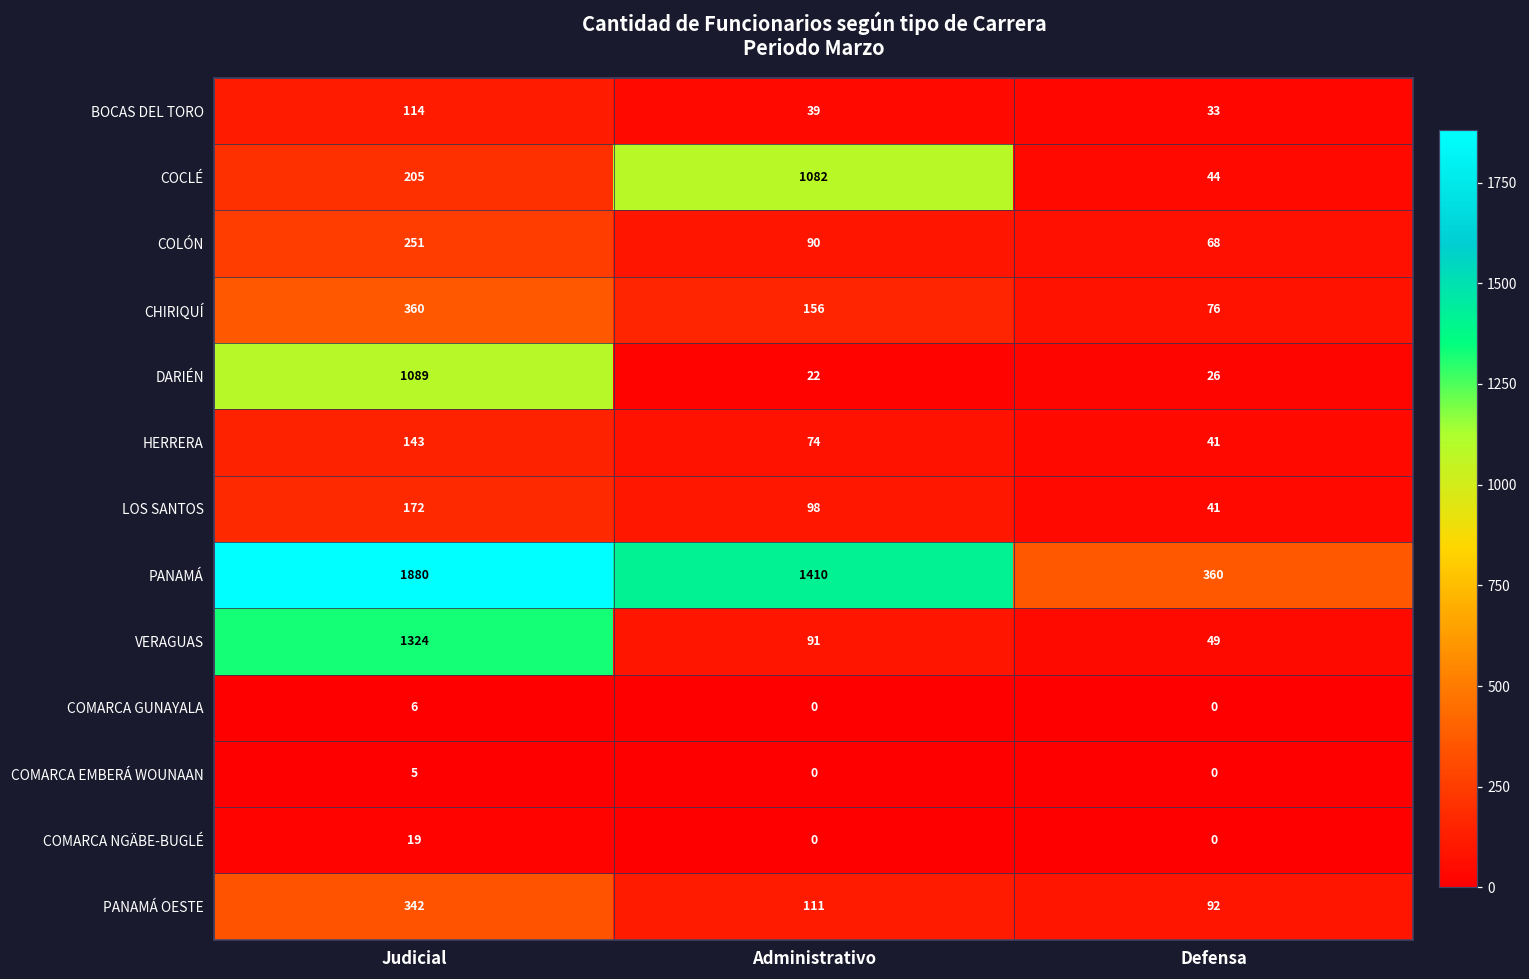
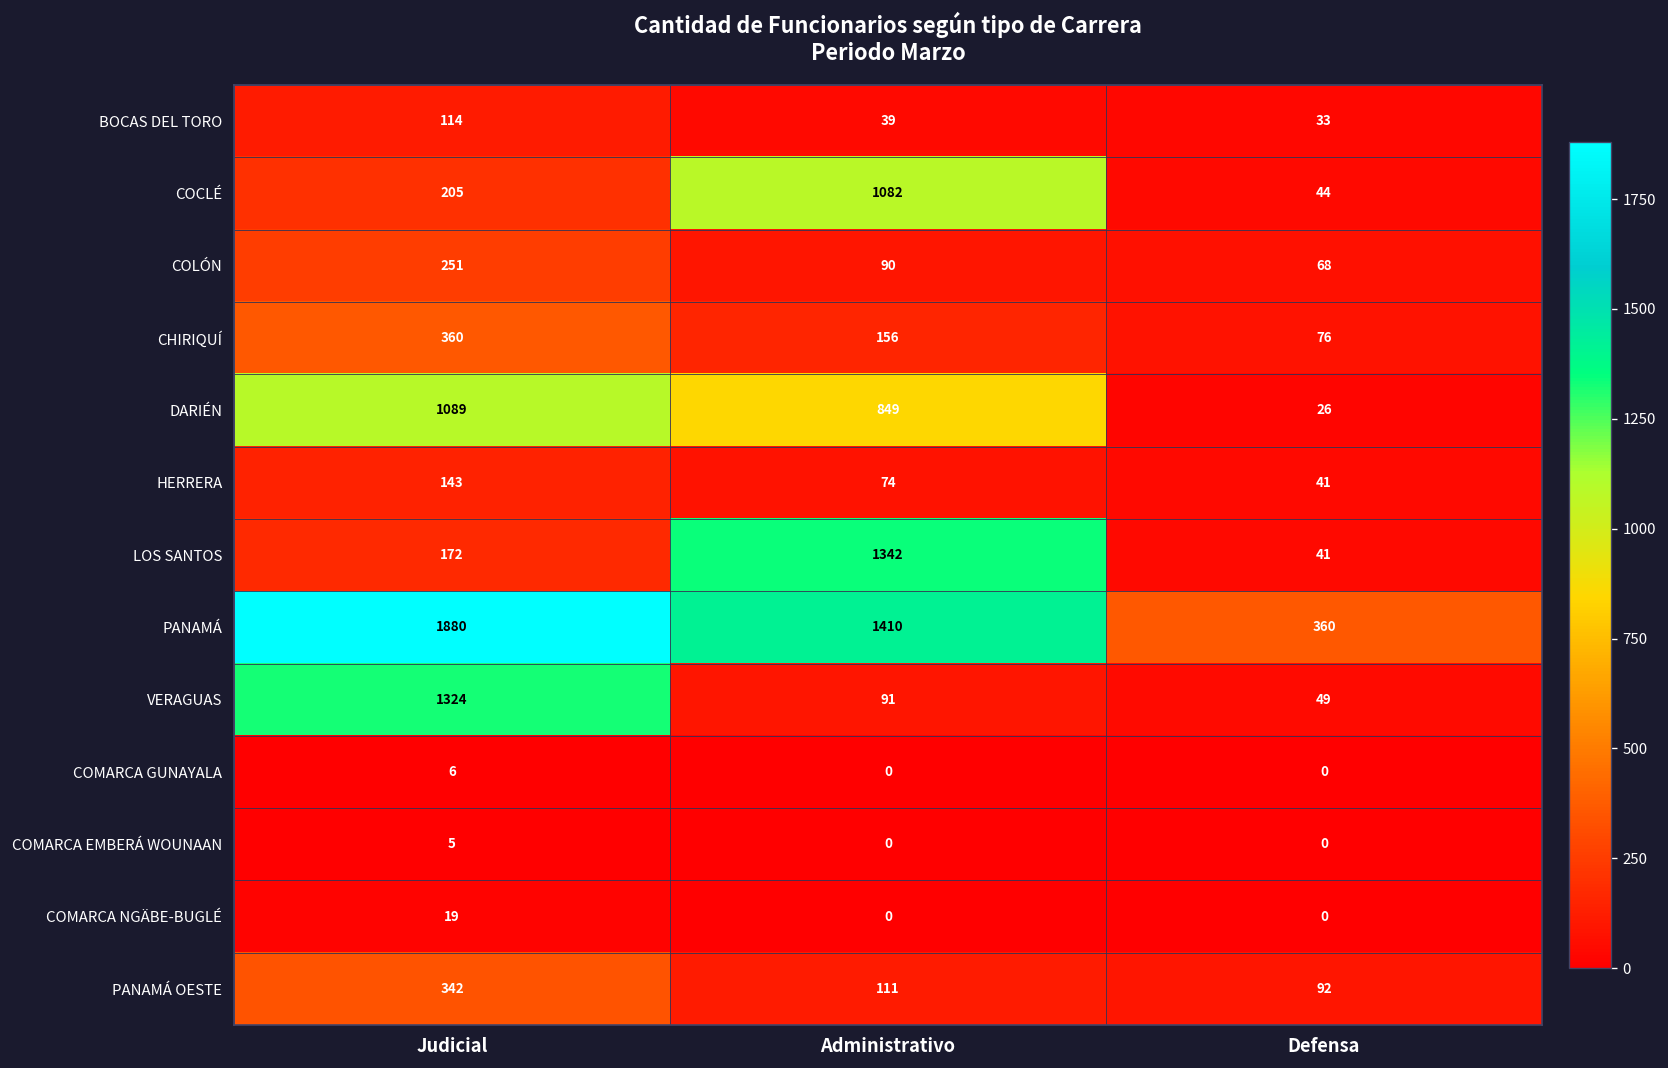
DARIÉN, Administrativo: 22 -> 849
LOS SANTOS, Administrativo: 98 -> 1342
